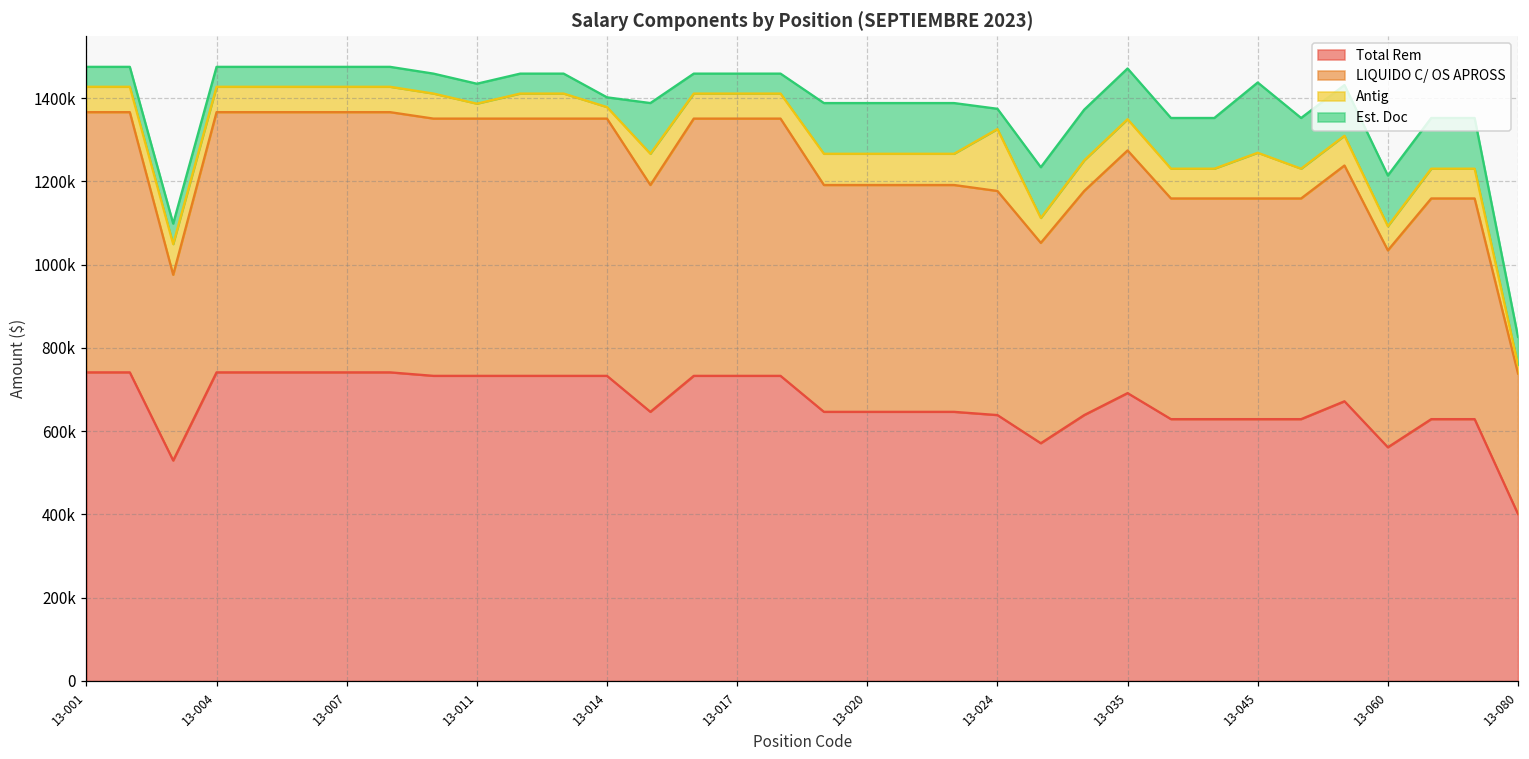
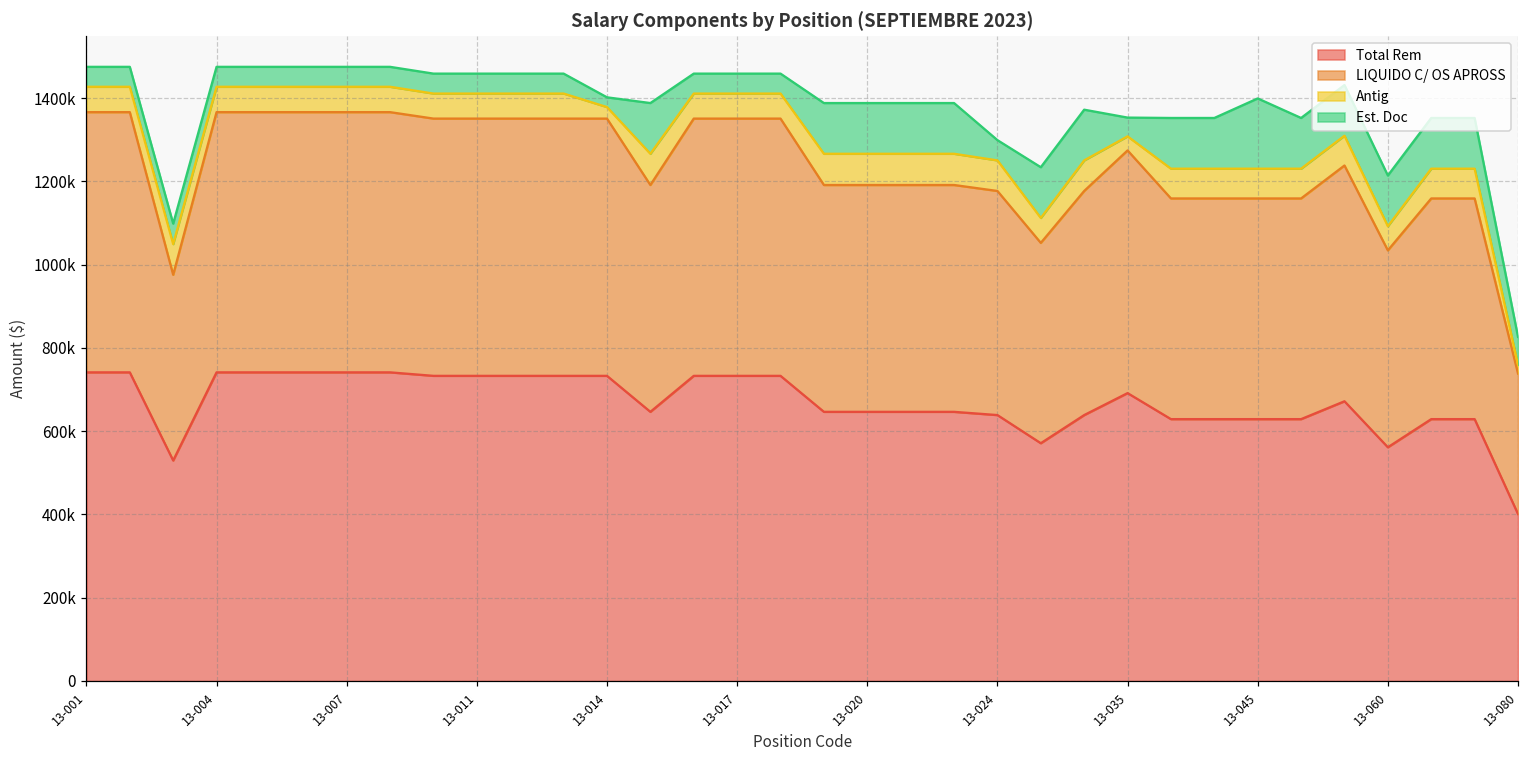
Antig, 13-011: 40000 -> 60000
Antig, 13-024: 150000 -> 70000
Antig, 13-035: 80000 -> 30000
Est. Doc, 13-035: 120000 -> 50000
Antig, 13-045: 110000 -> 70000
